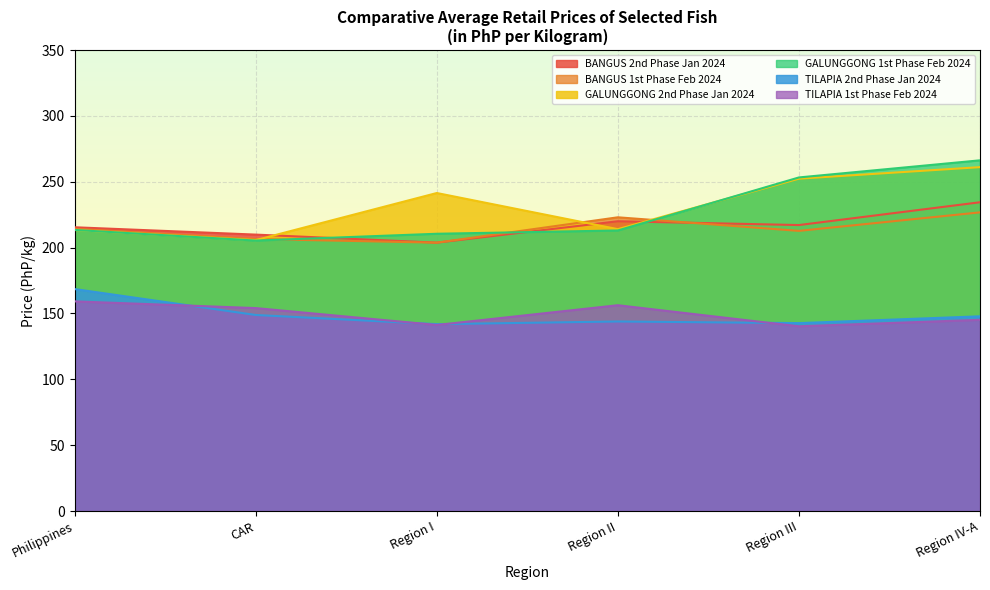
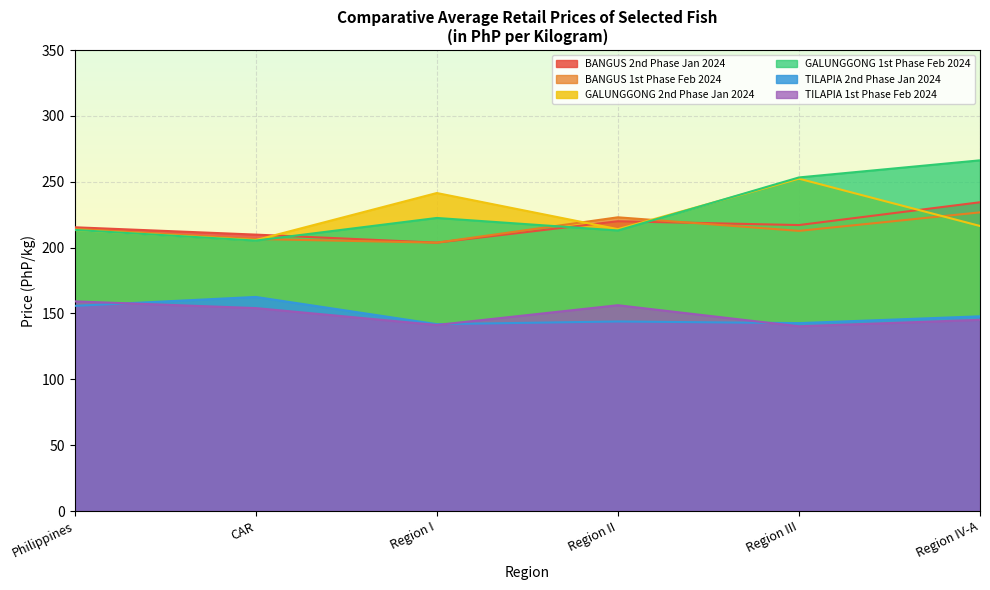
TILAPIA 2nd Phase Jan 2024, Philippines: 169 -> 156
TILAPIA 2nd Phase Jan 2024, CAR: 149 -> 163
GALUNGGONG 1st Phase Feb 2024, Region I: 211 -> 223
GALUNGGONG 2nd Phase Jan 2024, Region IV-A: 261 -> 216
